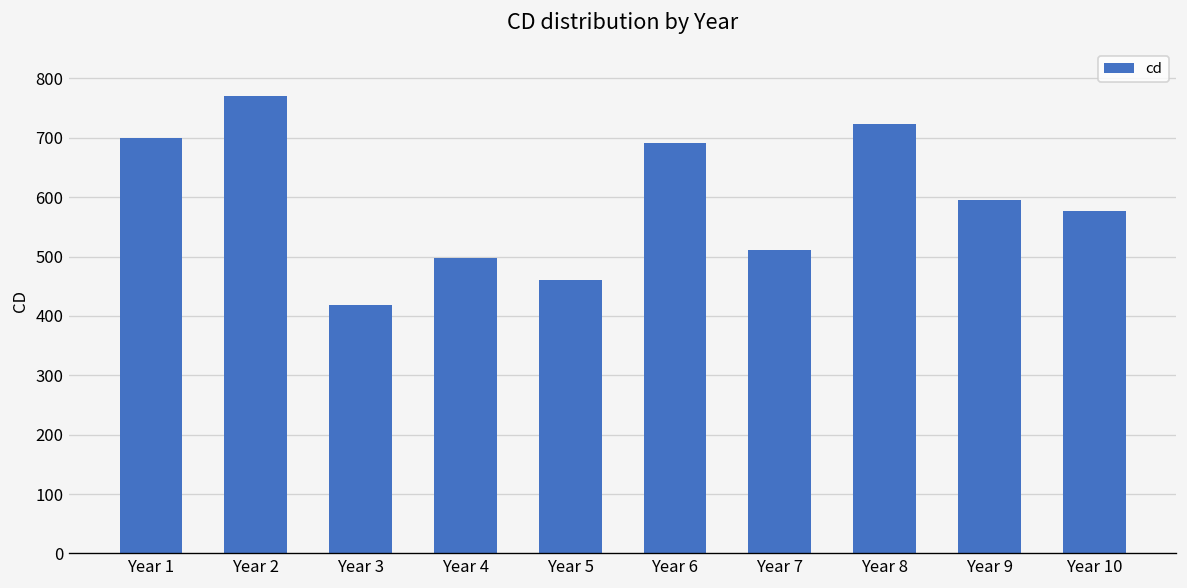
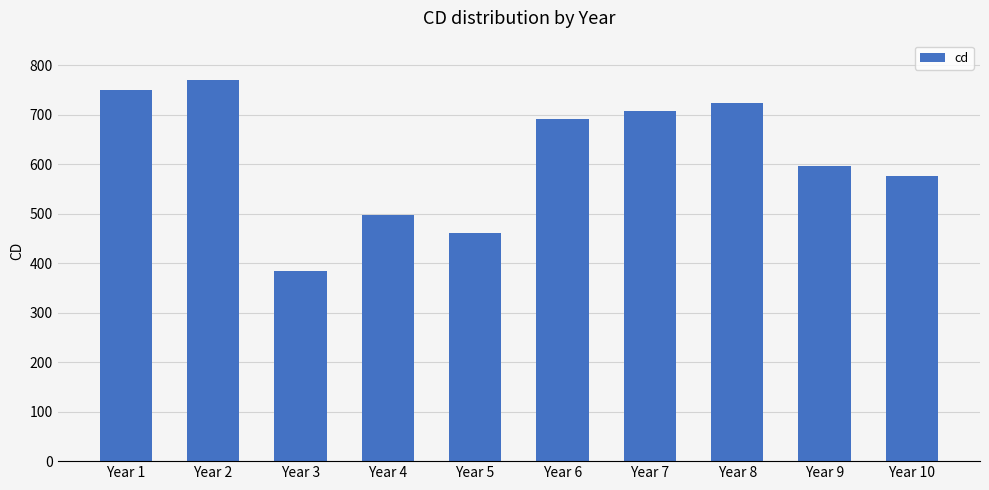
Year 1: 700 -> 750
Year 3: 420 -> 390
Year 7: 510 -> 710
